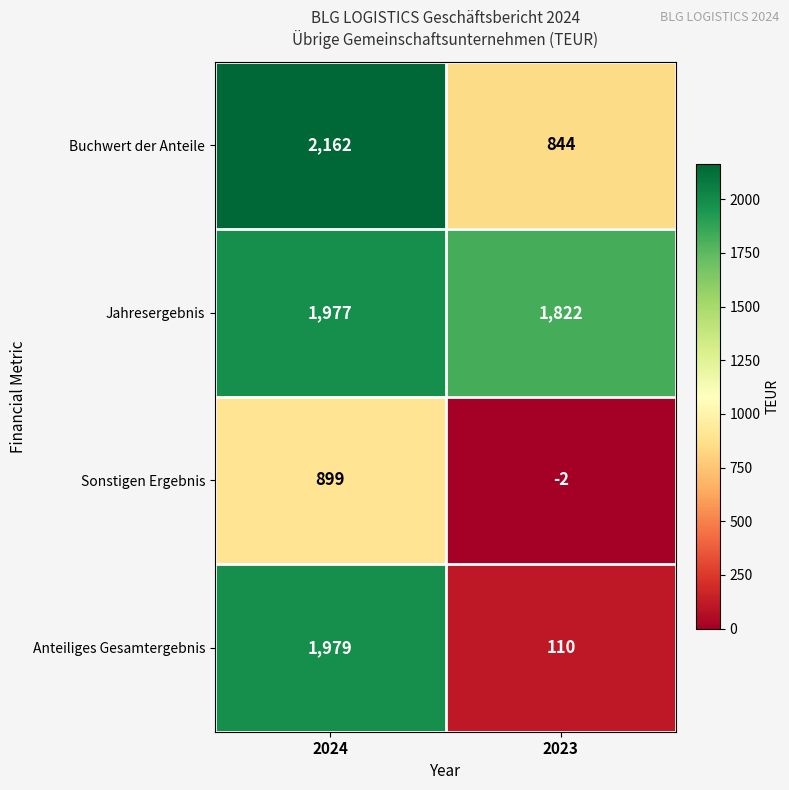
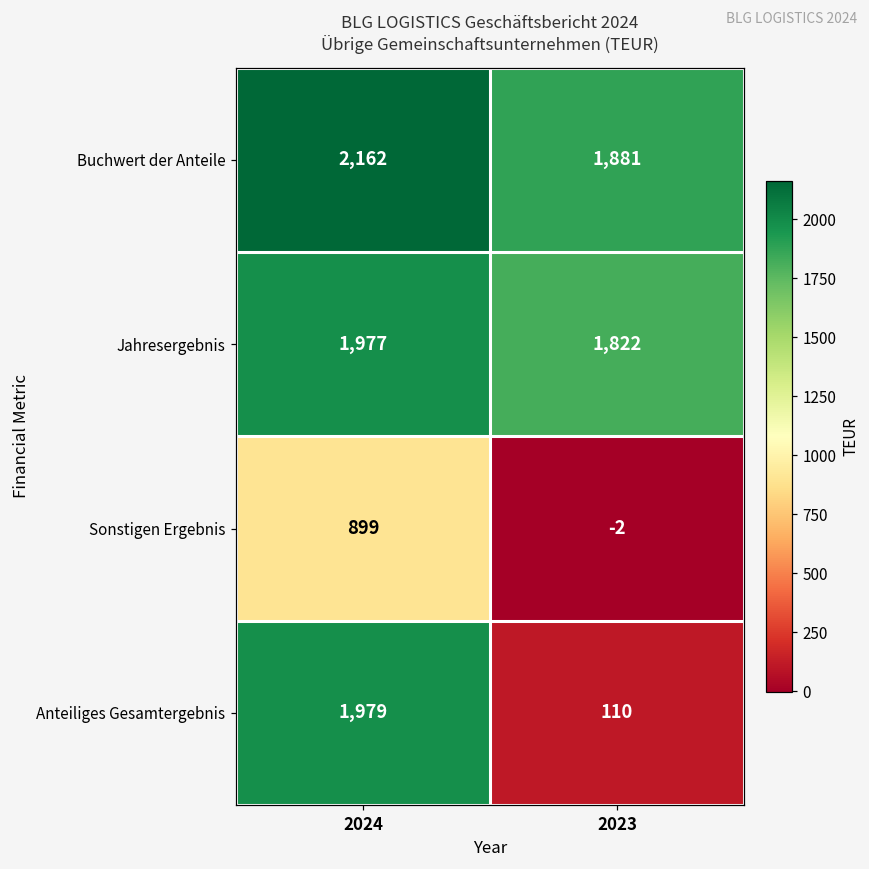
Buchwert der Anteile, 2023: 844 -> 1,881
